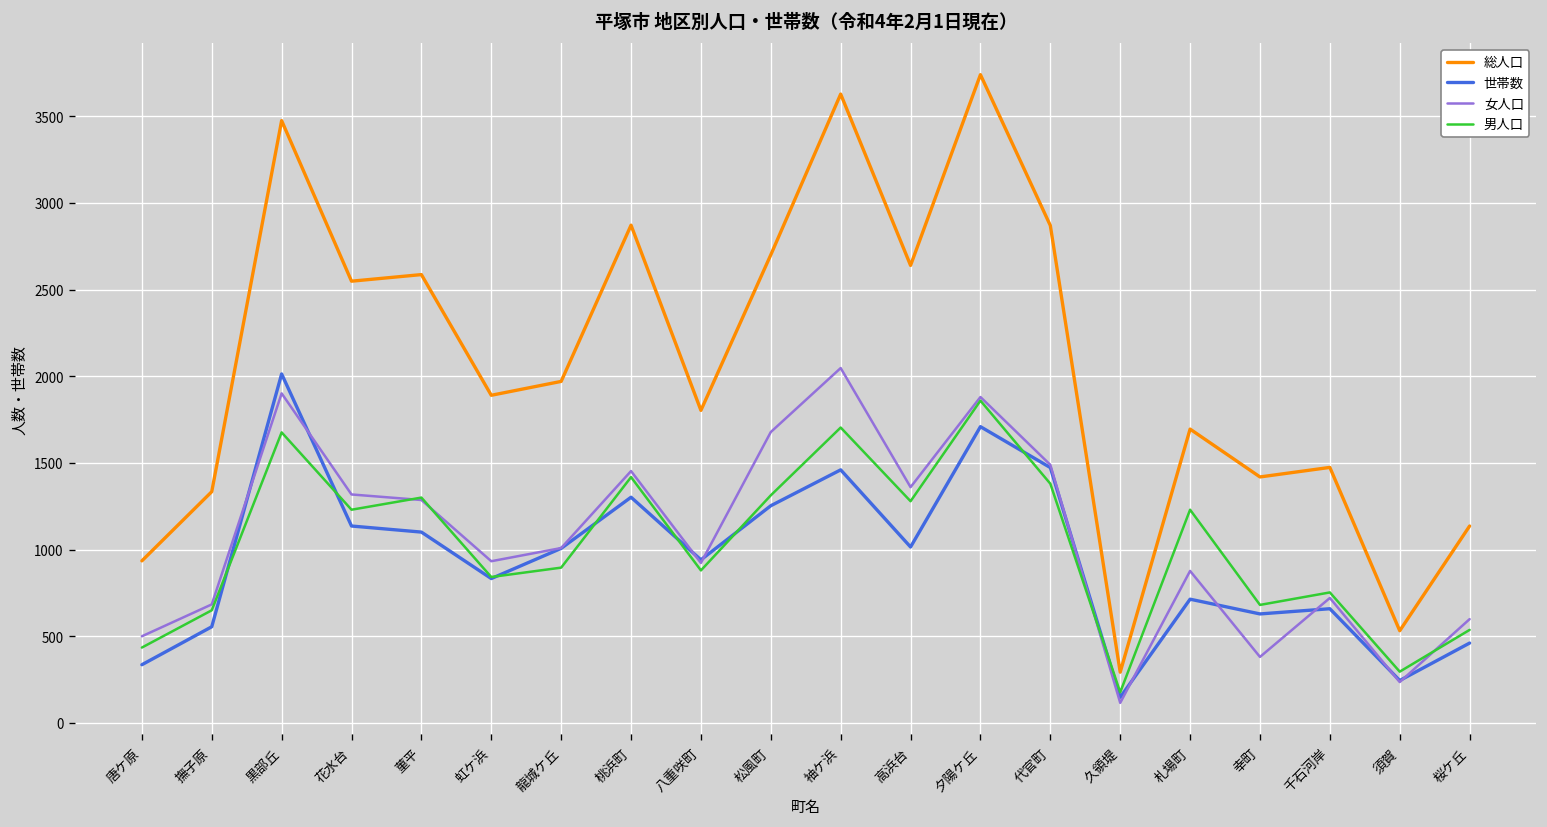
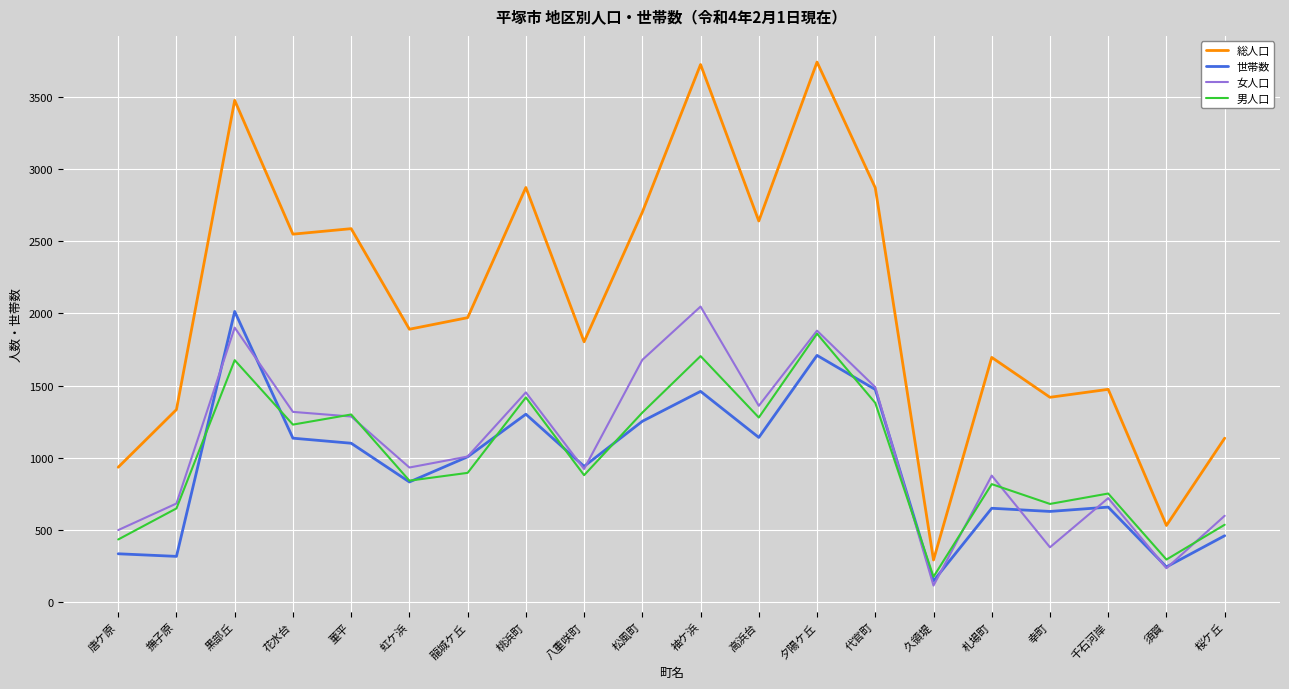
世帯数, 撫子原: 560 -> 320
総人口, 袖ケ浜: 3630 -> 3720
世帯数, 高浜台: 1020 -> 1140
世帯数, 札場町: 710 -> 650
男人口, 札場町: 1230 -> 820
